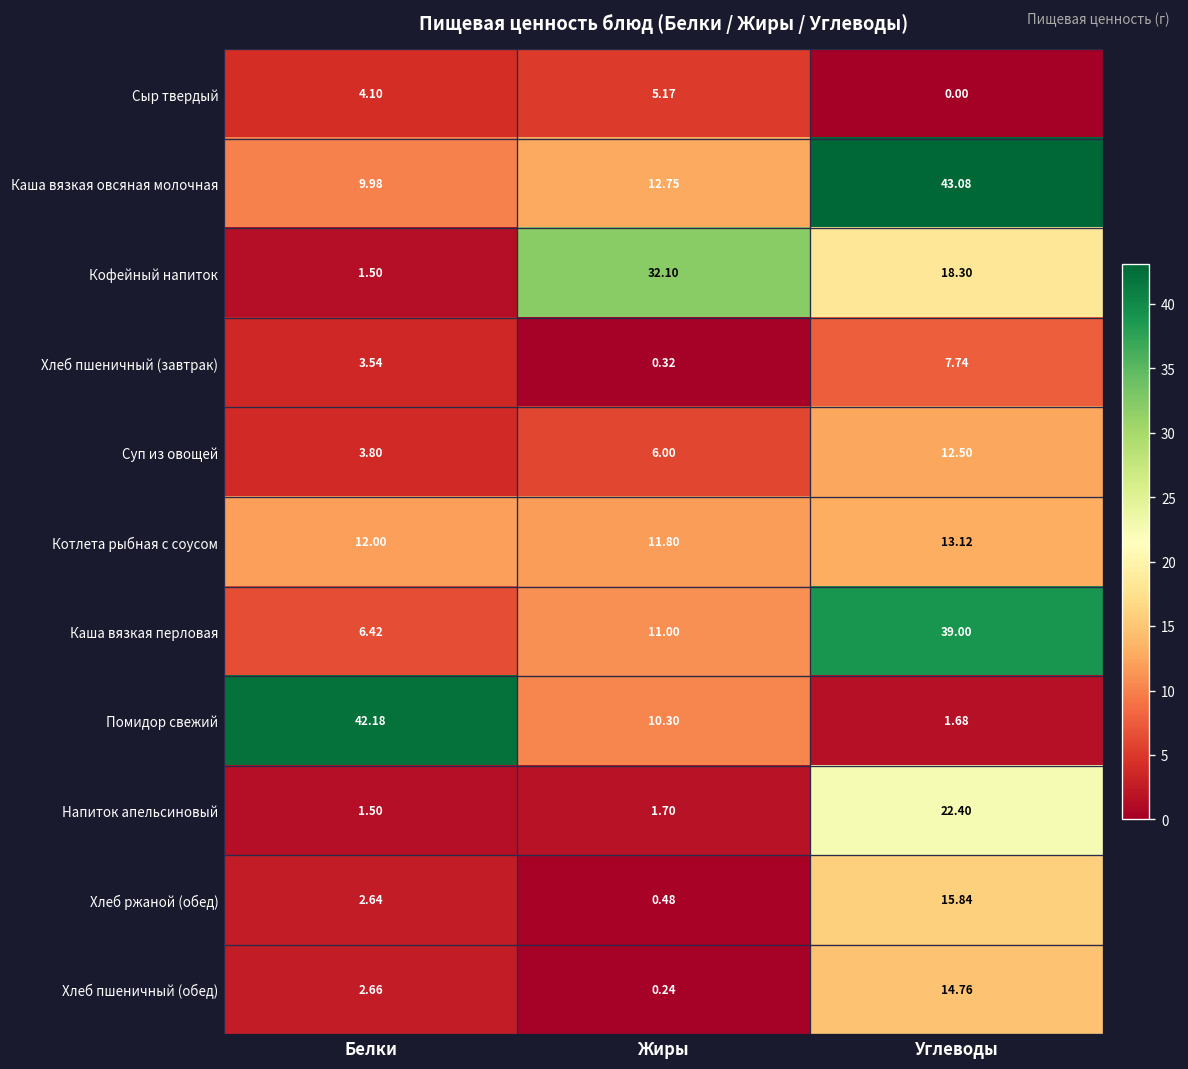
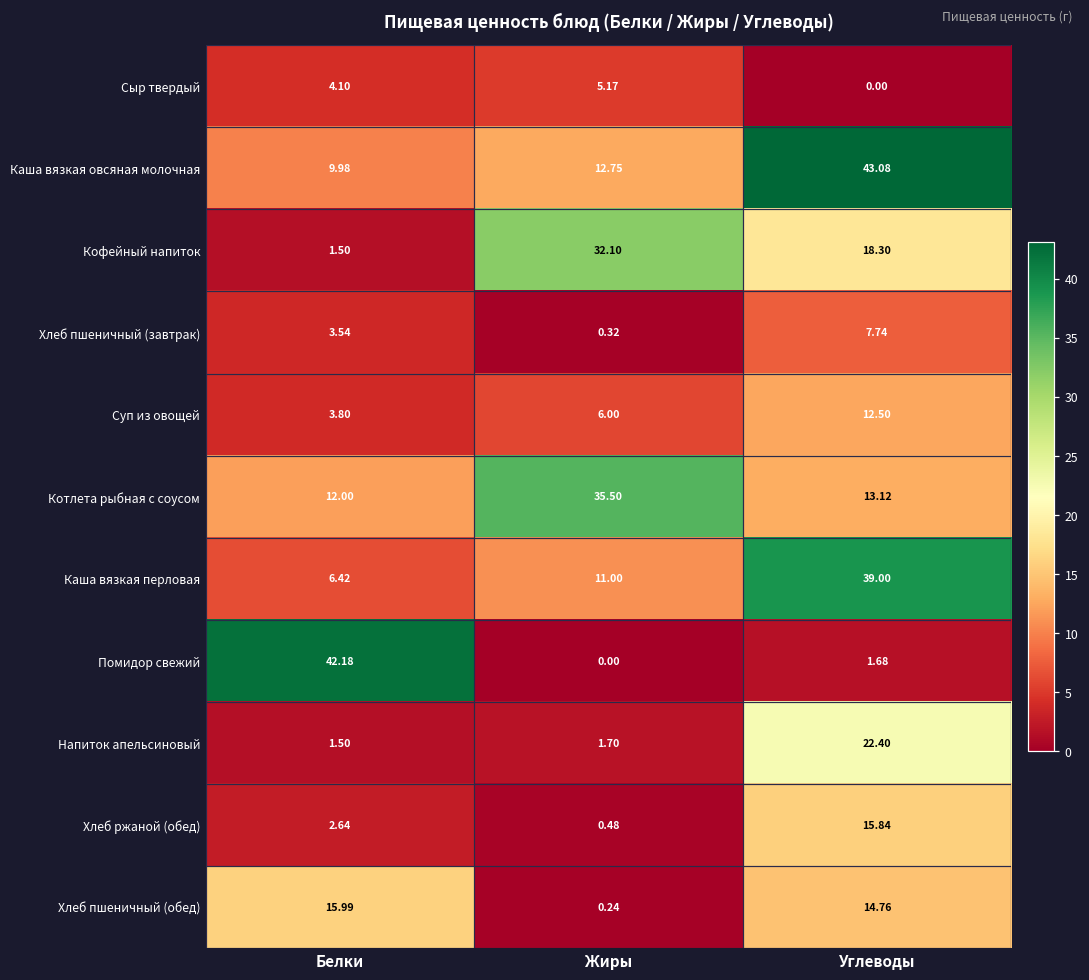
Котлета рыбная с соусом, Жиры: 11.80 -> 35.50
Помидор свежий, Жиры: 10.30 -> 0.00
Хлеб пшеничный (обед), Белки: 2.66 -> 15.99
